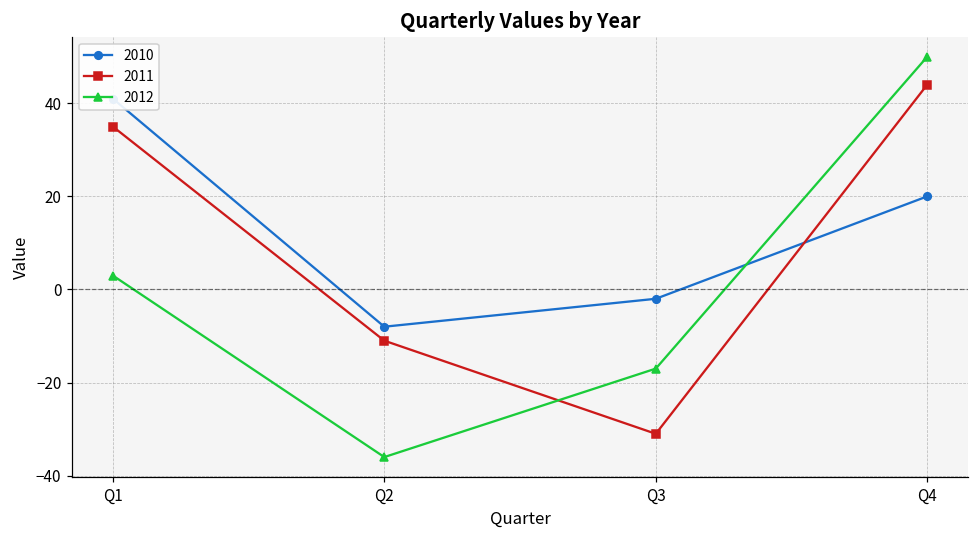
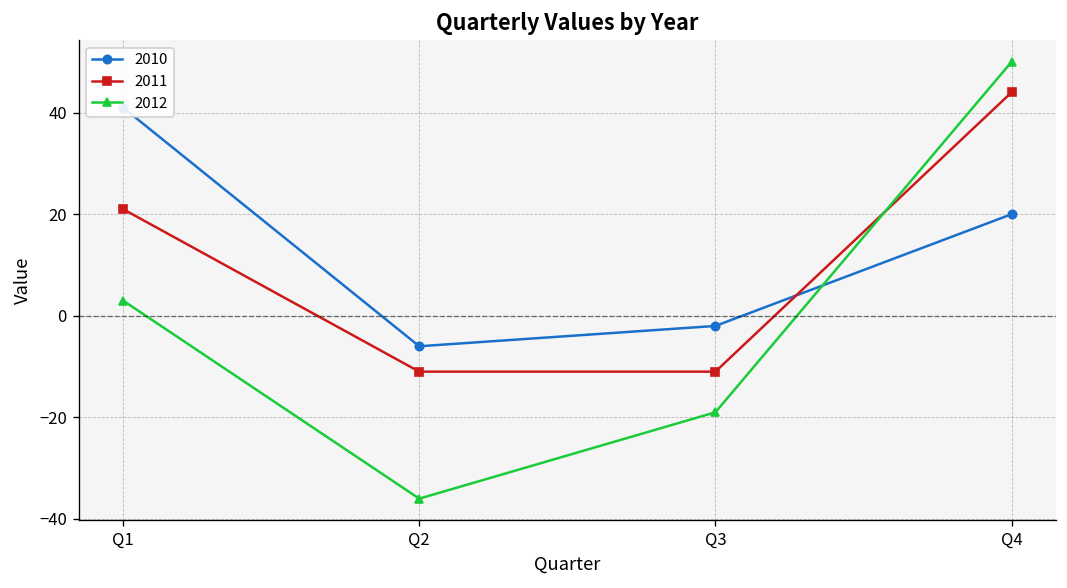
2011, Q1: 35 -> 21
2010, Q2: -8 -> -6
2011, Q3: -31 -> -11
2012, Q3: -17 -> -19
